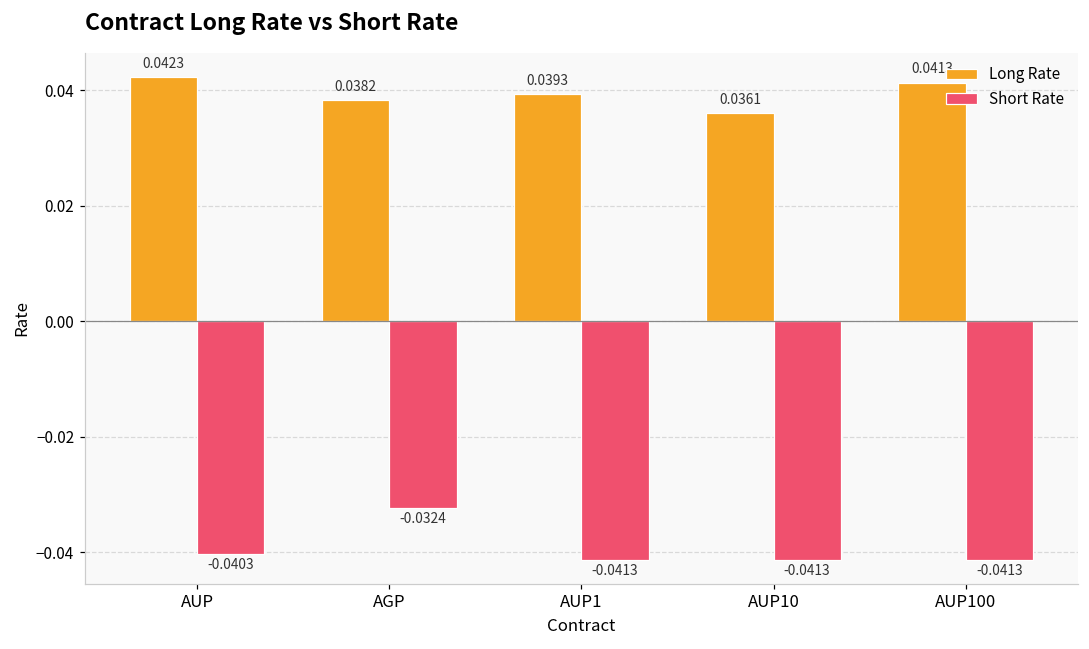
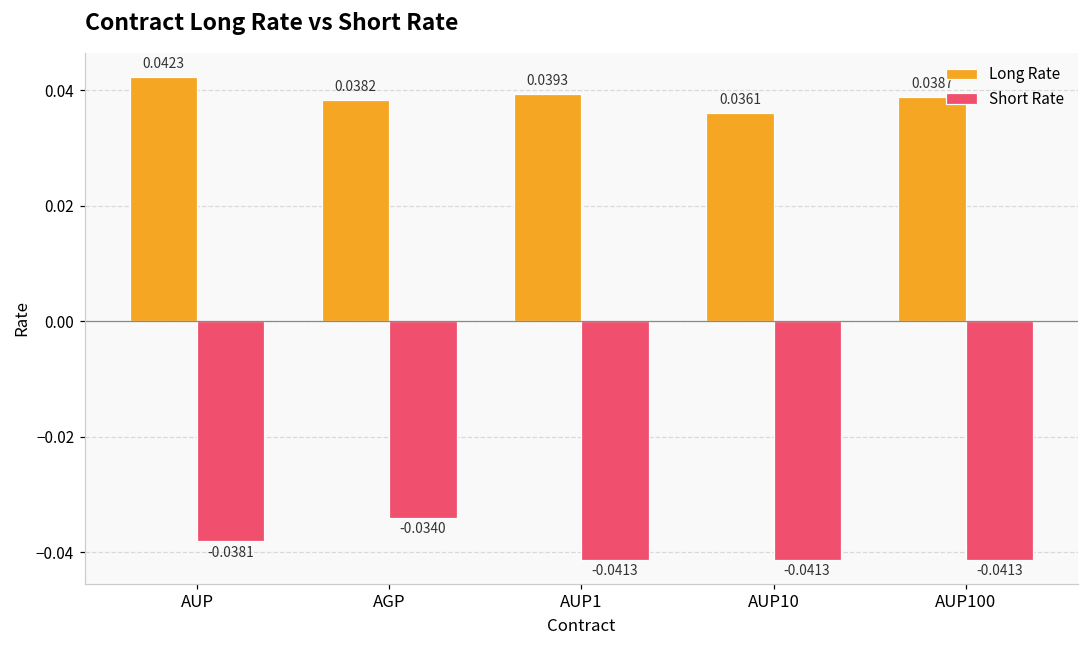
Short Rate, AUP: -0.0403 -> -0.0381
Short Rate, AGP: -0.0324 -> -0.0340
Long Rate, AUP100: 0.0413 -> 0.0387
